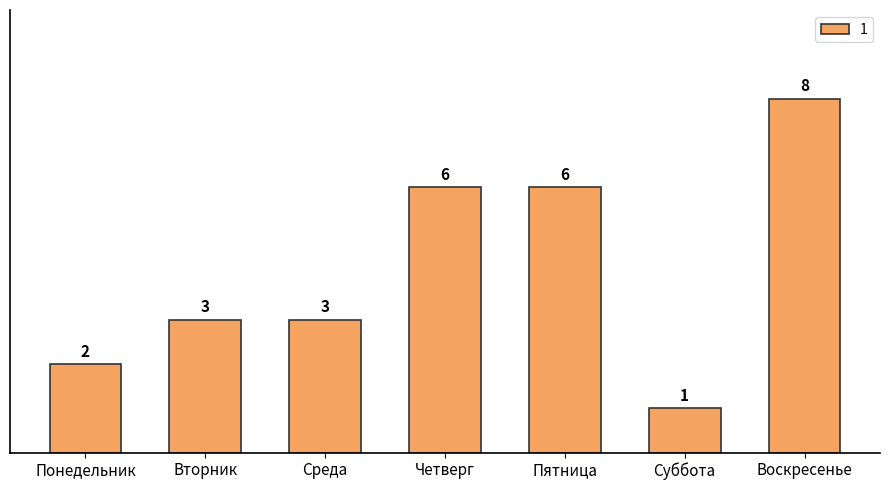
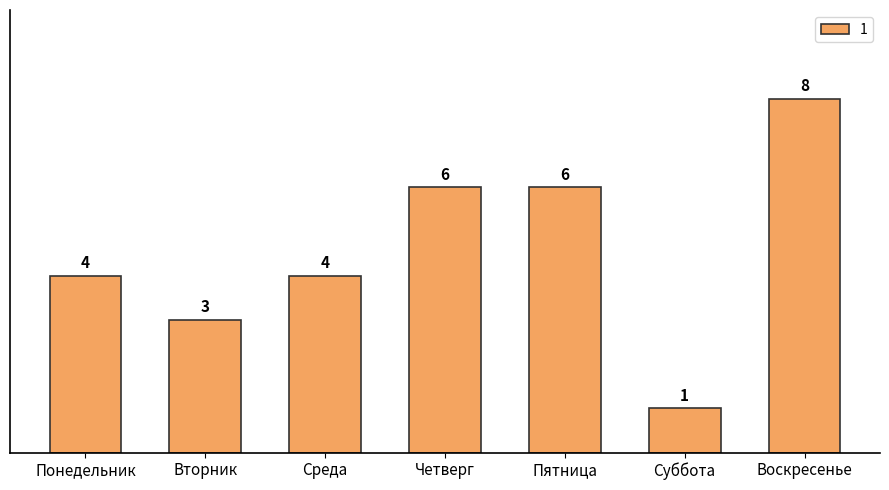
Понедельник: 2 -> 4
Среда: 3 -> 4
